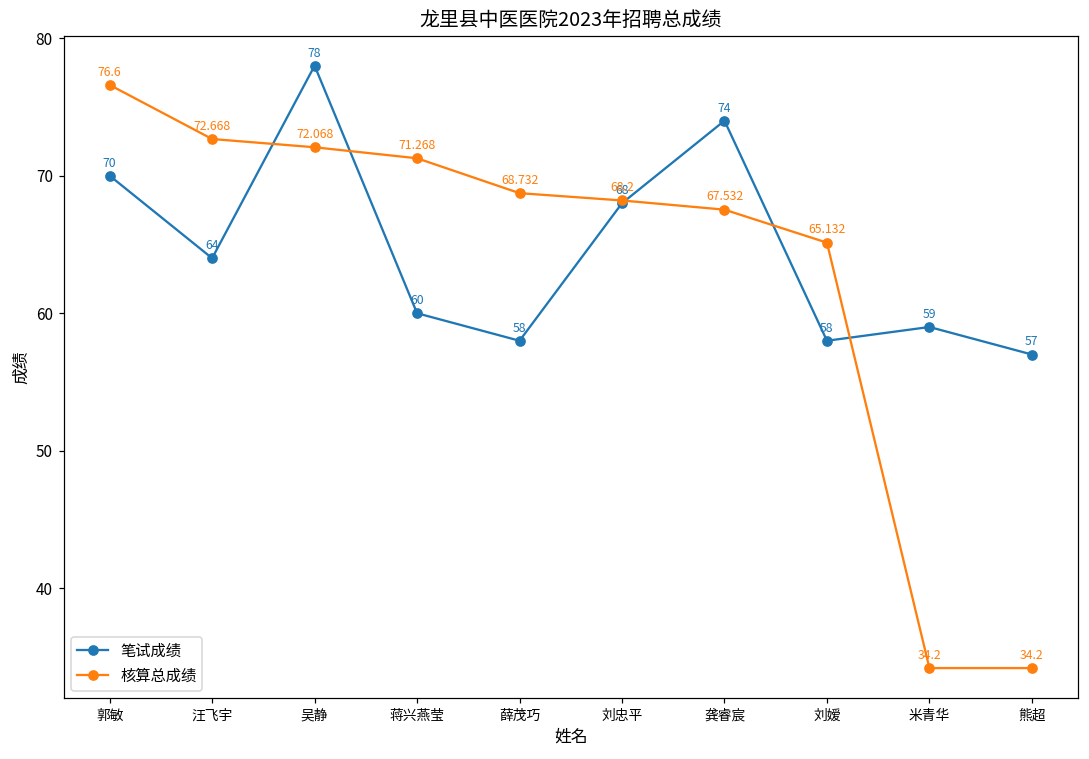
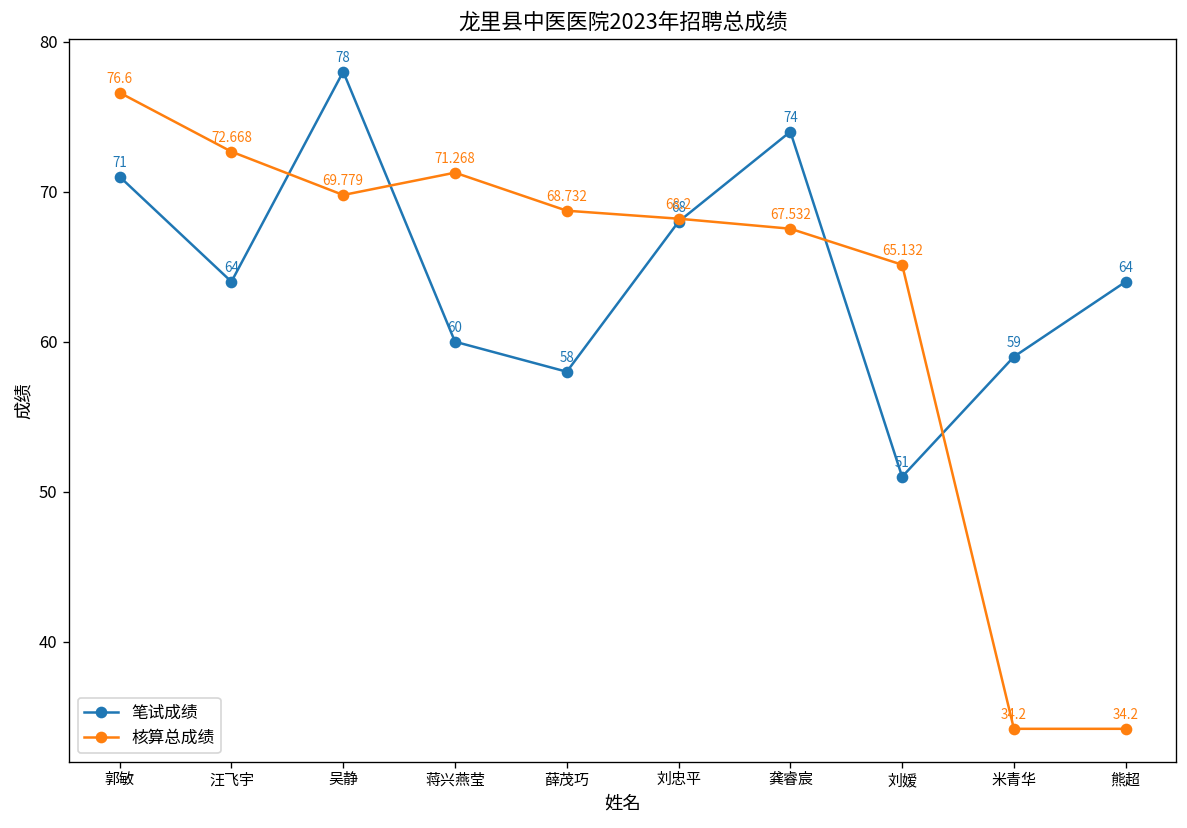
笔试成绩, 郭敏: 70 -> 71
核算总成绩, 吴静: 72.068 -> 69.779
笔试成绩, 刘嫒: 58 -> 51
笔试成绩, 熊超: 57 -> 64
